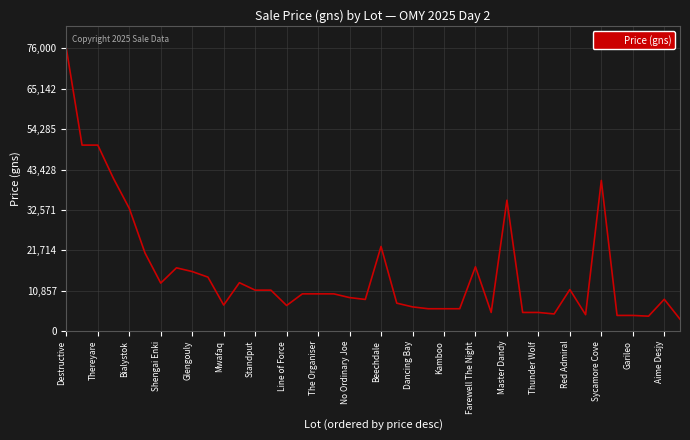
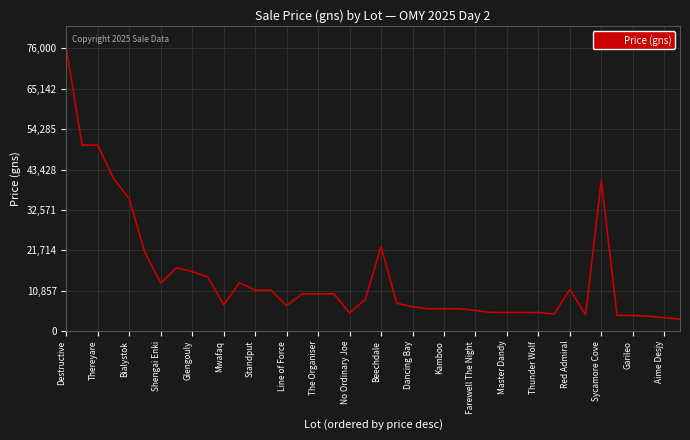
Bialystok: 33,000 -> 36,000
No Ordinary Joe: 9,000 -> 5,000
Farewell The Night: 17,000 -> 6,000
Master Dandy: 35,000 -> 5,000
Aime Desjy: 9,000 -> 4,000
